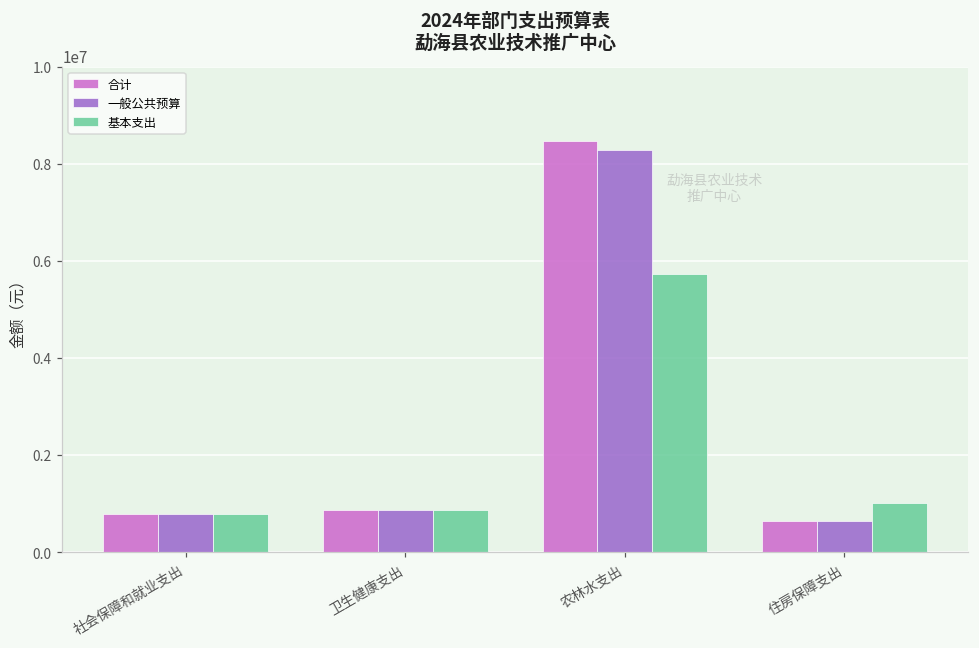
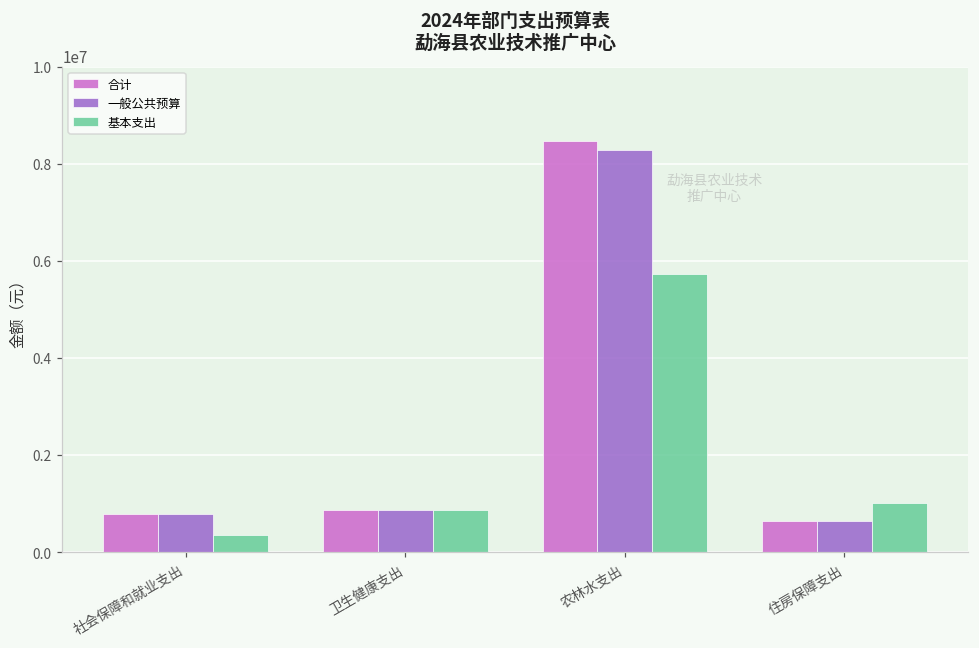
基本支出, 社会保障和就业支出: 800000 -> 300000
